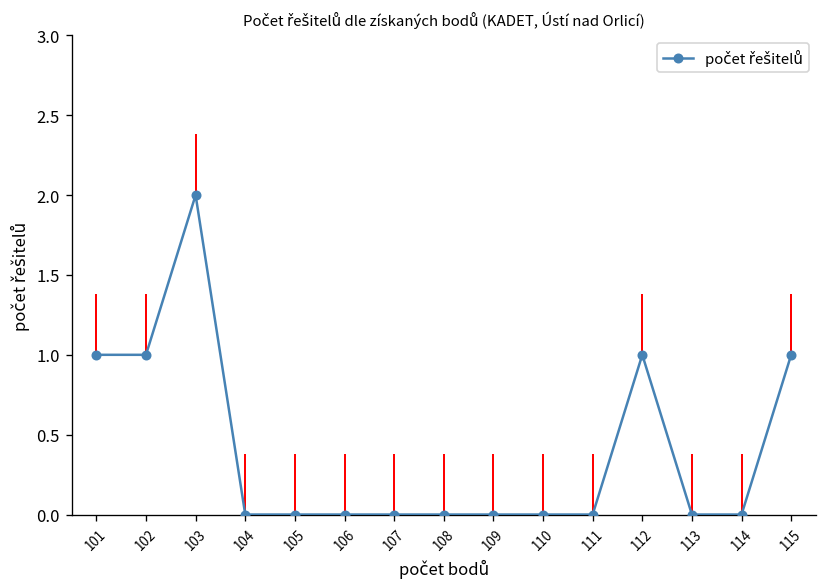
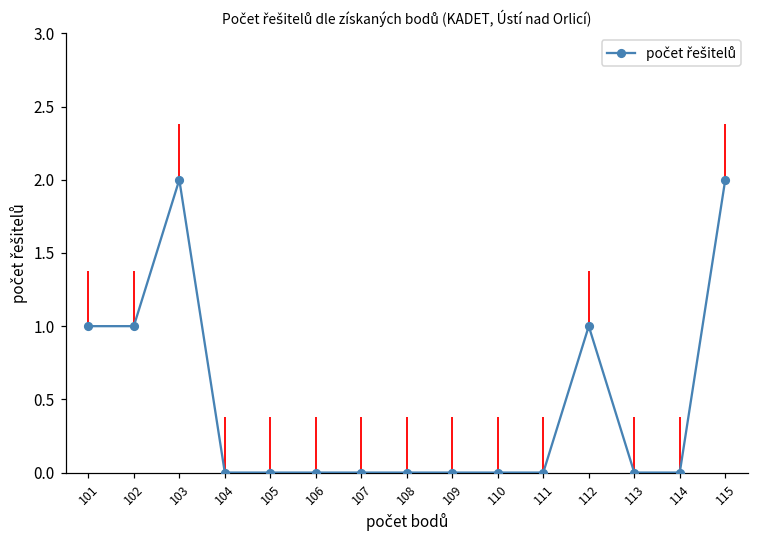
počet řešitelů, 115: 1 -> 2
